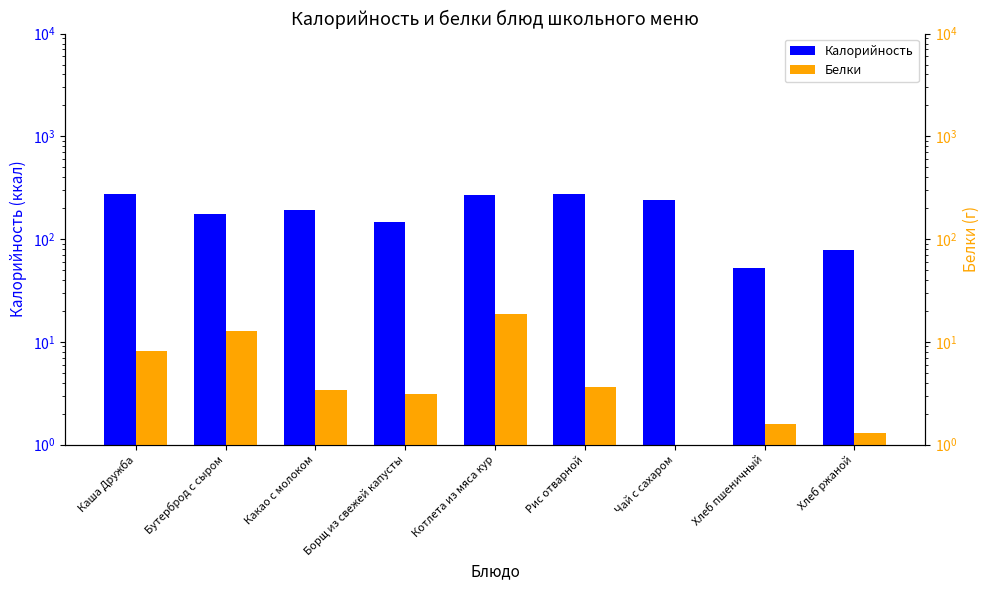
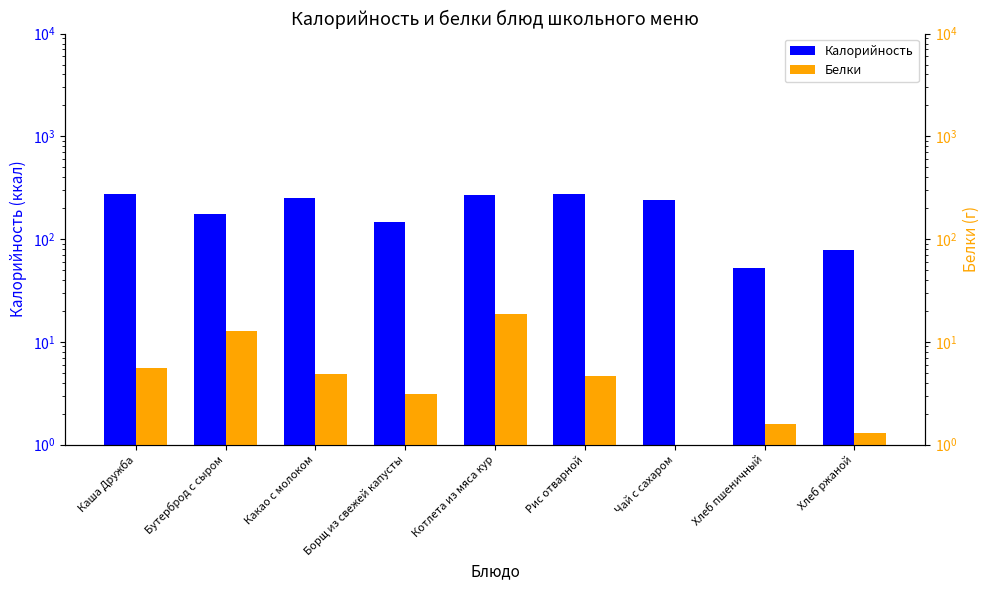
Калорийность, Какао с молоком: 190 -> 250
Белки, Каша Дружба: 8 -> 6
Белки, Какао с молоком: 3.4 -> 5
Белки, Рис отварной: 3.6 -> 5
